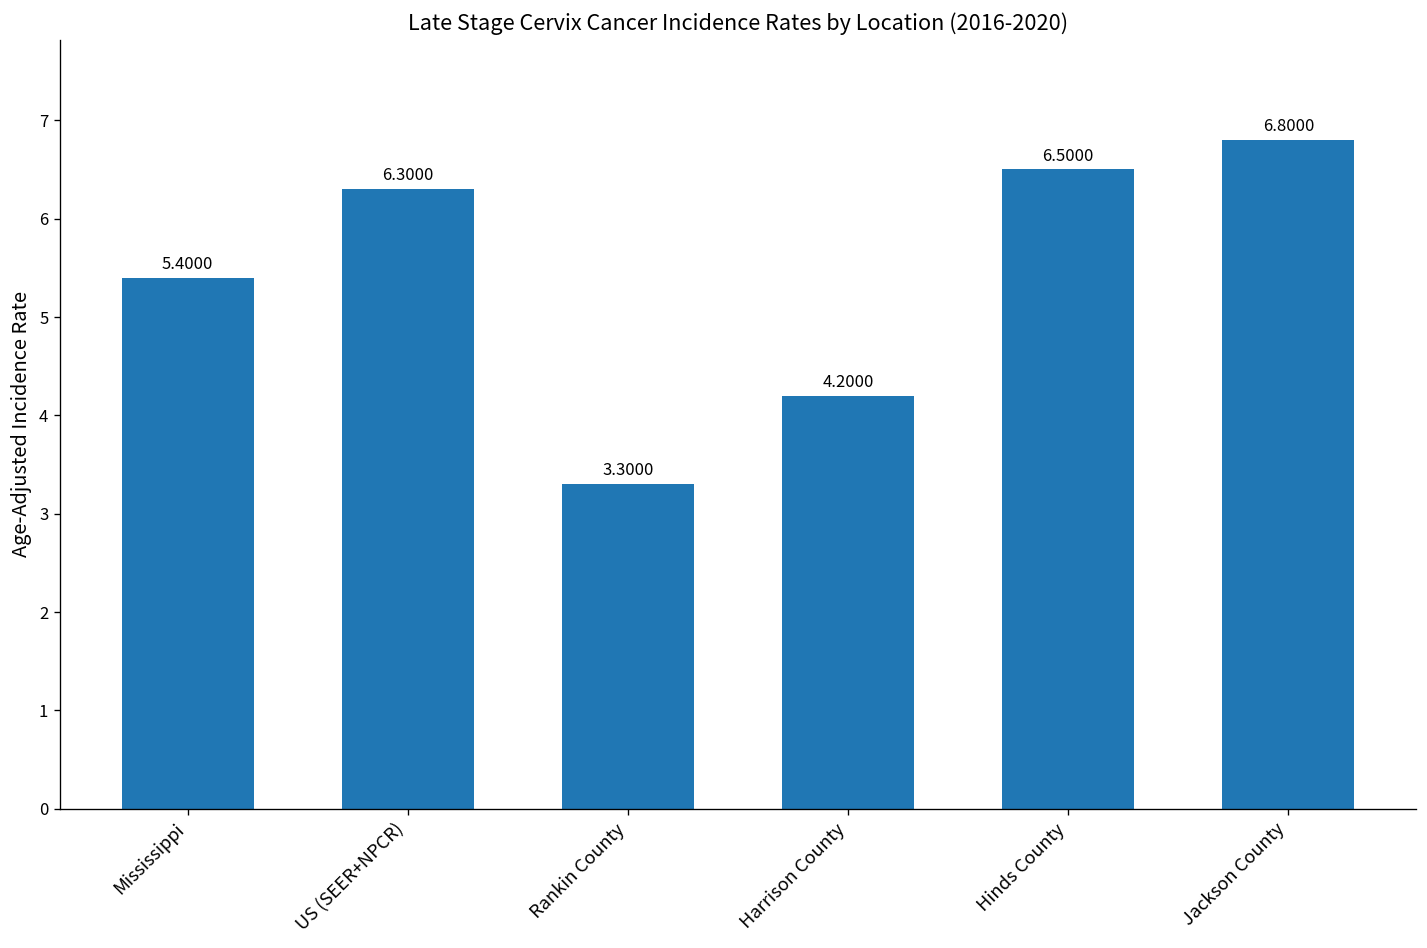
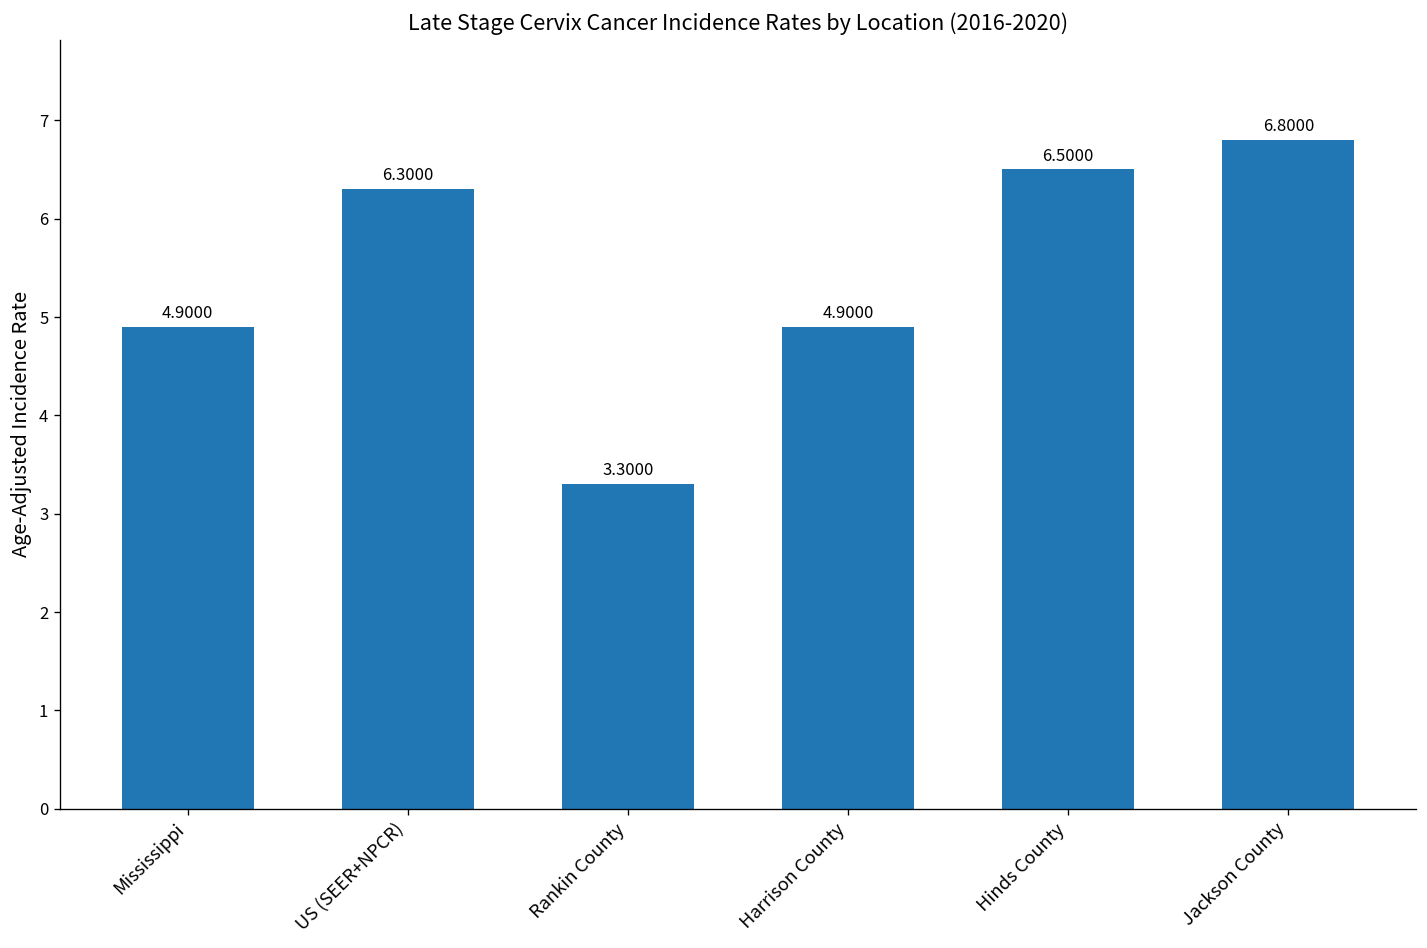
Mississippi: 5.4000 -> 4.9000
Harrison County: 4.2000 -> 4.9000
